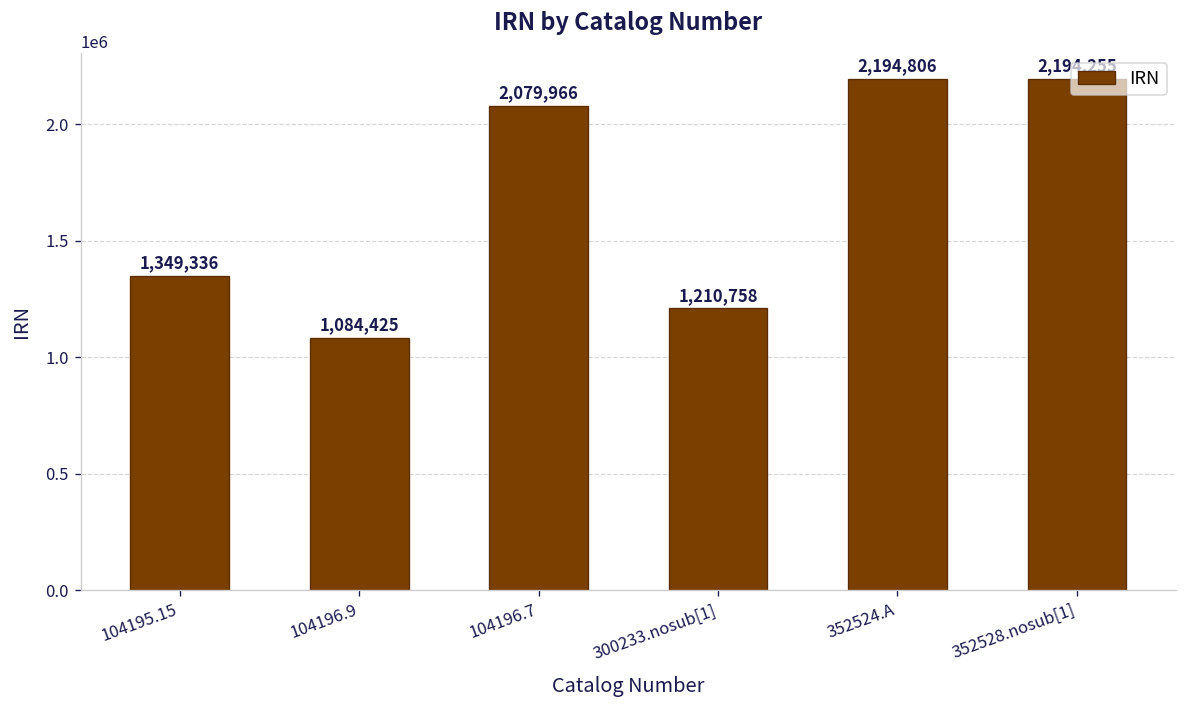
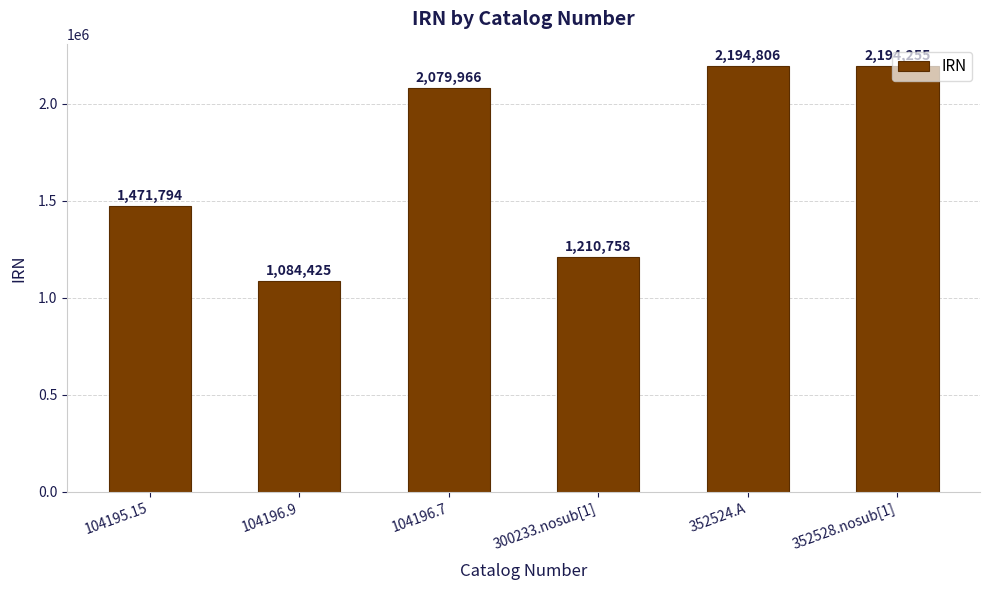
104195.15: 1,349,336 -> 1,471,794
